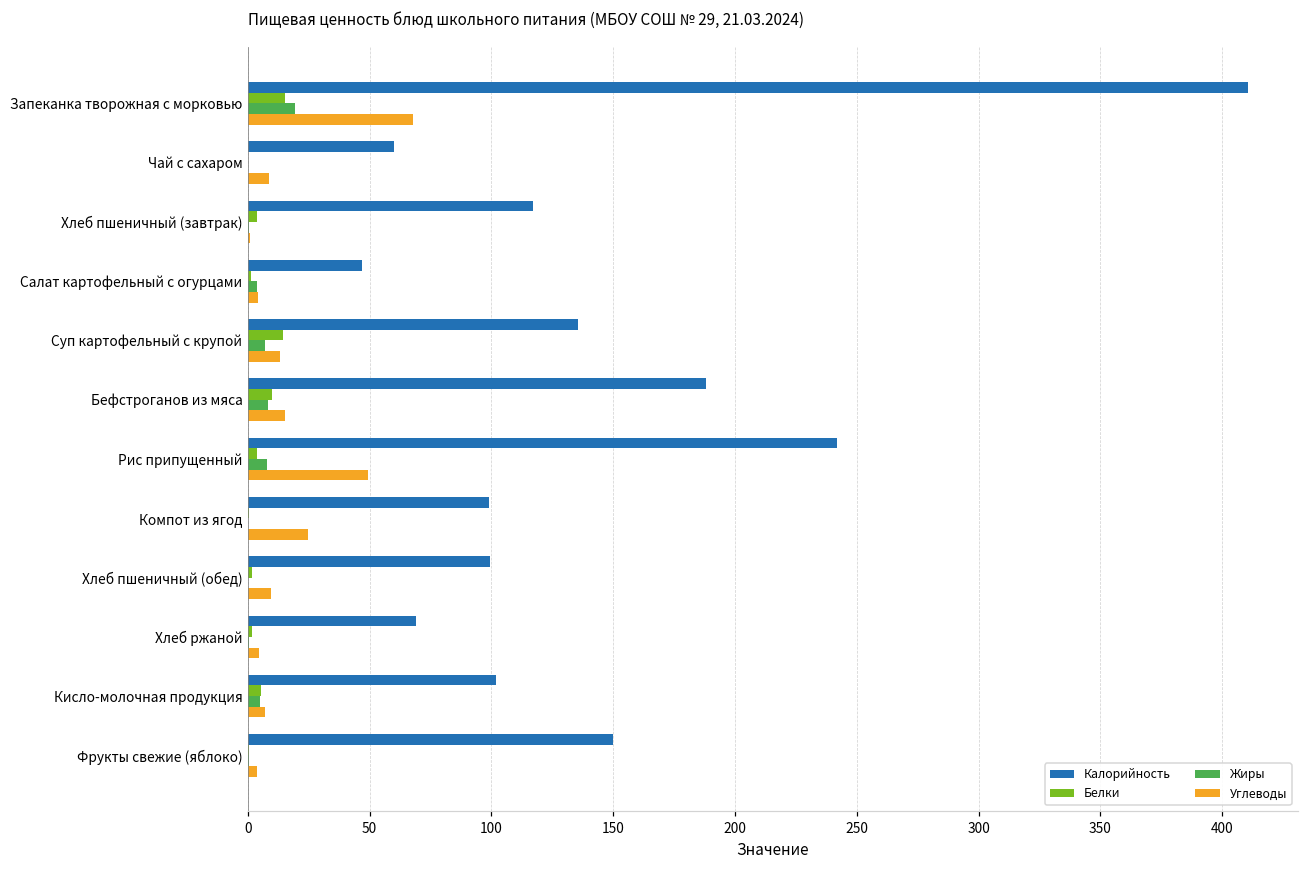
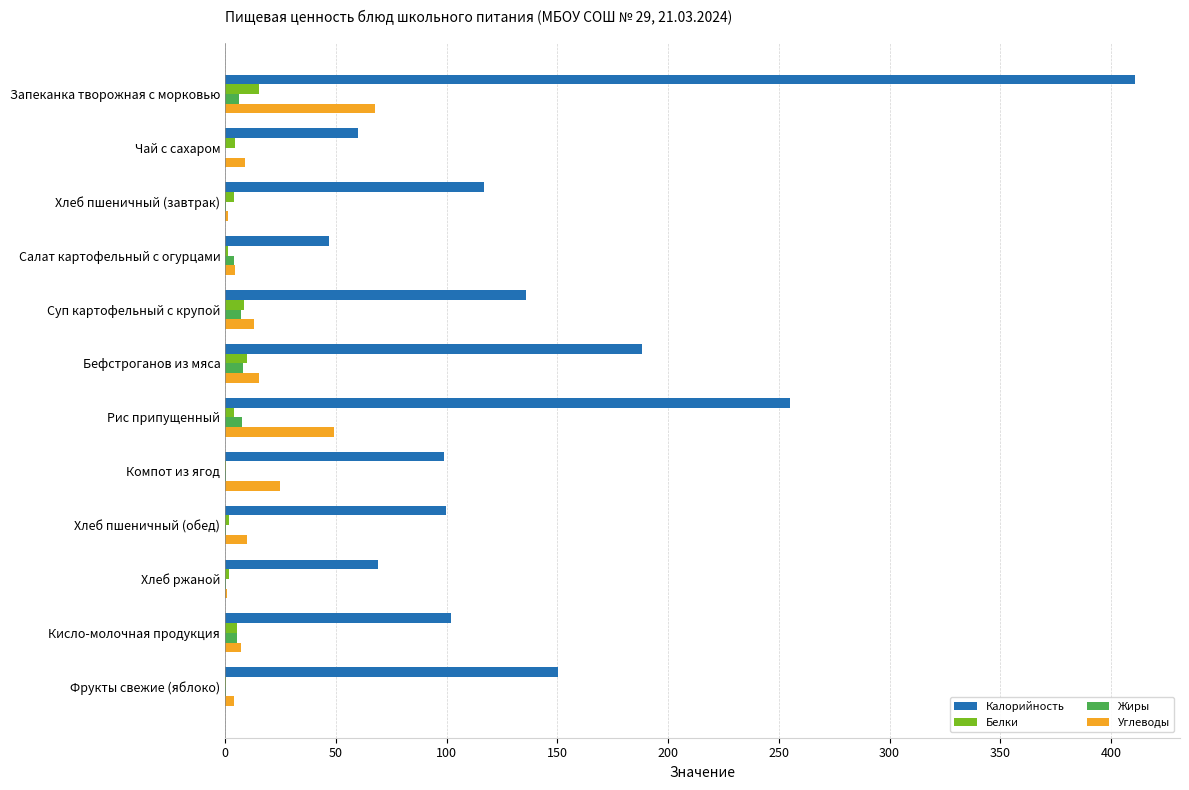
Жиры, Запеканка творожная с морковью: 19 -> 6
Белки, Чай с сахаром: 0 -> 4
Белки, Суп картофельный с крупой: 15 -> 8
Калорийность, Рис припущенный: 242 -> 255
Углеводы, Хлеб ржаной: 5 -> 1
